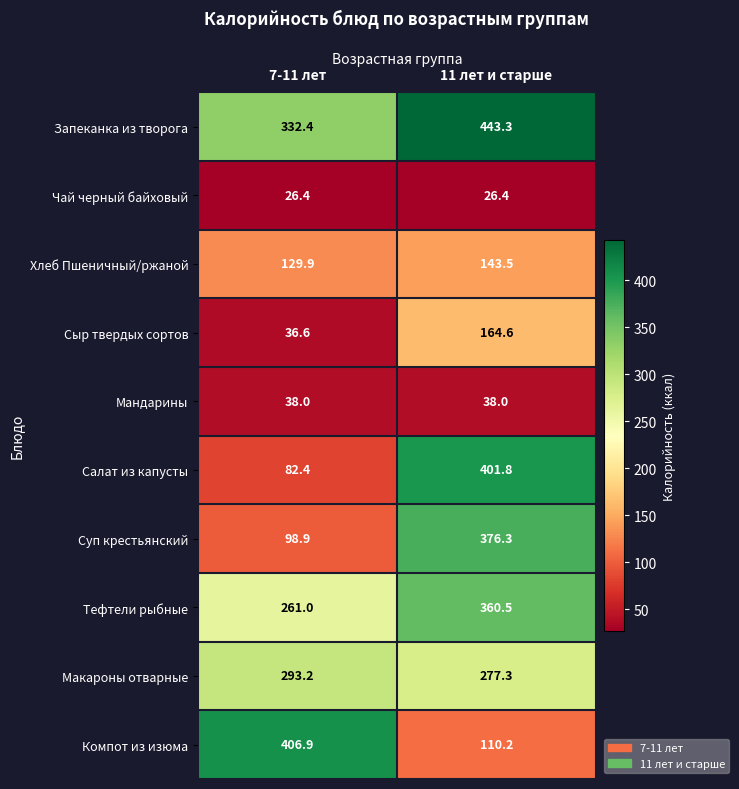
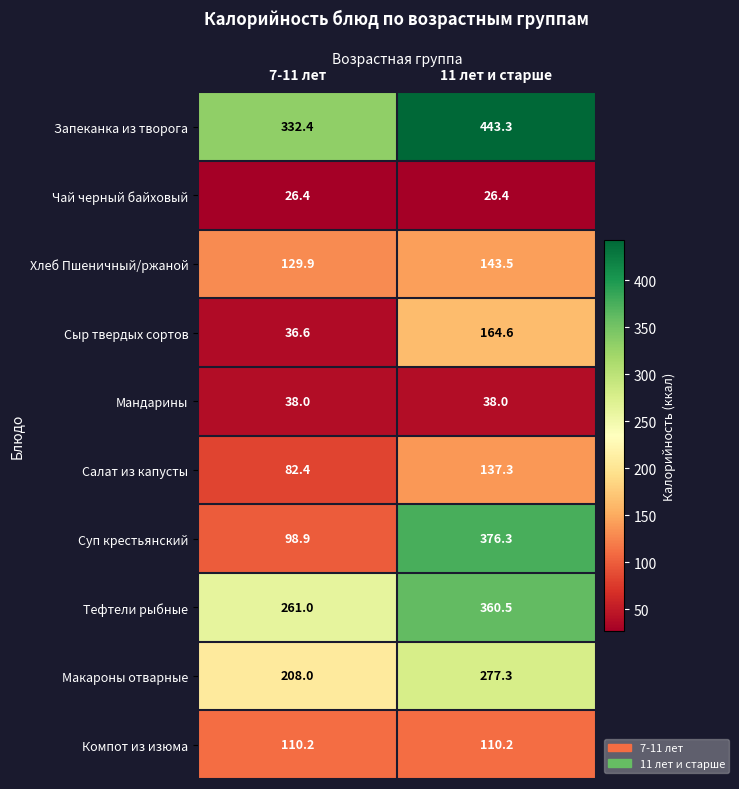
Салат из капусты, 11 лет и старше: 401.8 -> 137.3
Макароны отварные, 7-11 лет: 293.2 -> 208.0
Компот из изюма, 7-11 лет: 406.9 -> 110.2
